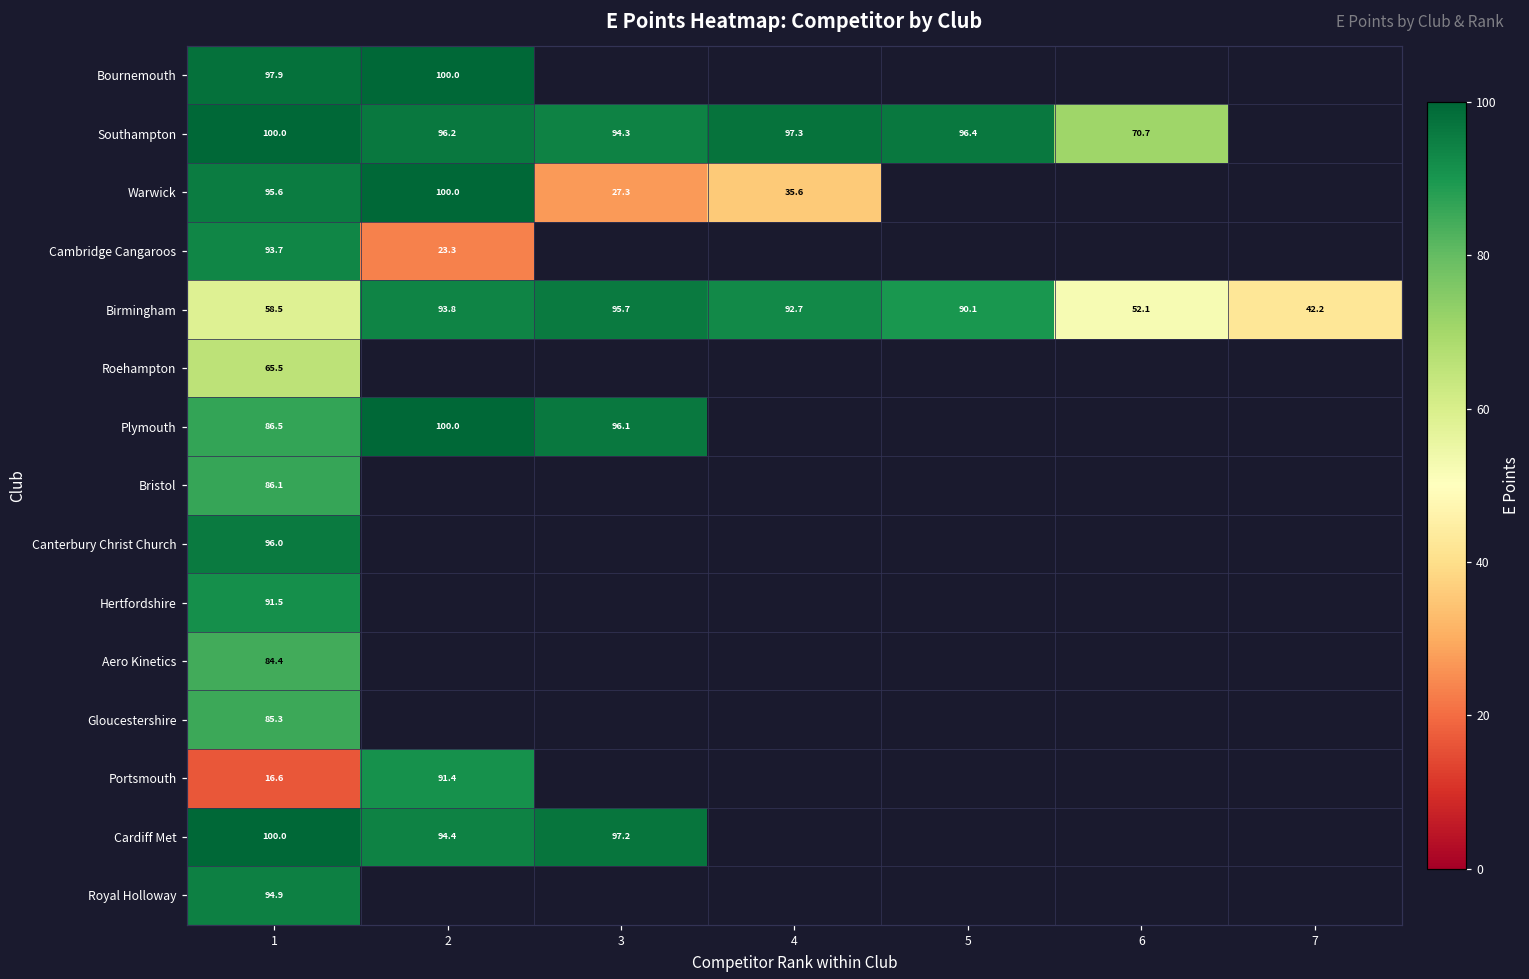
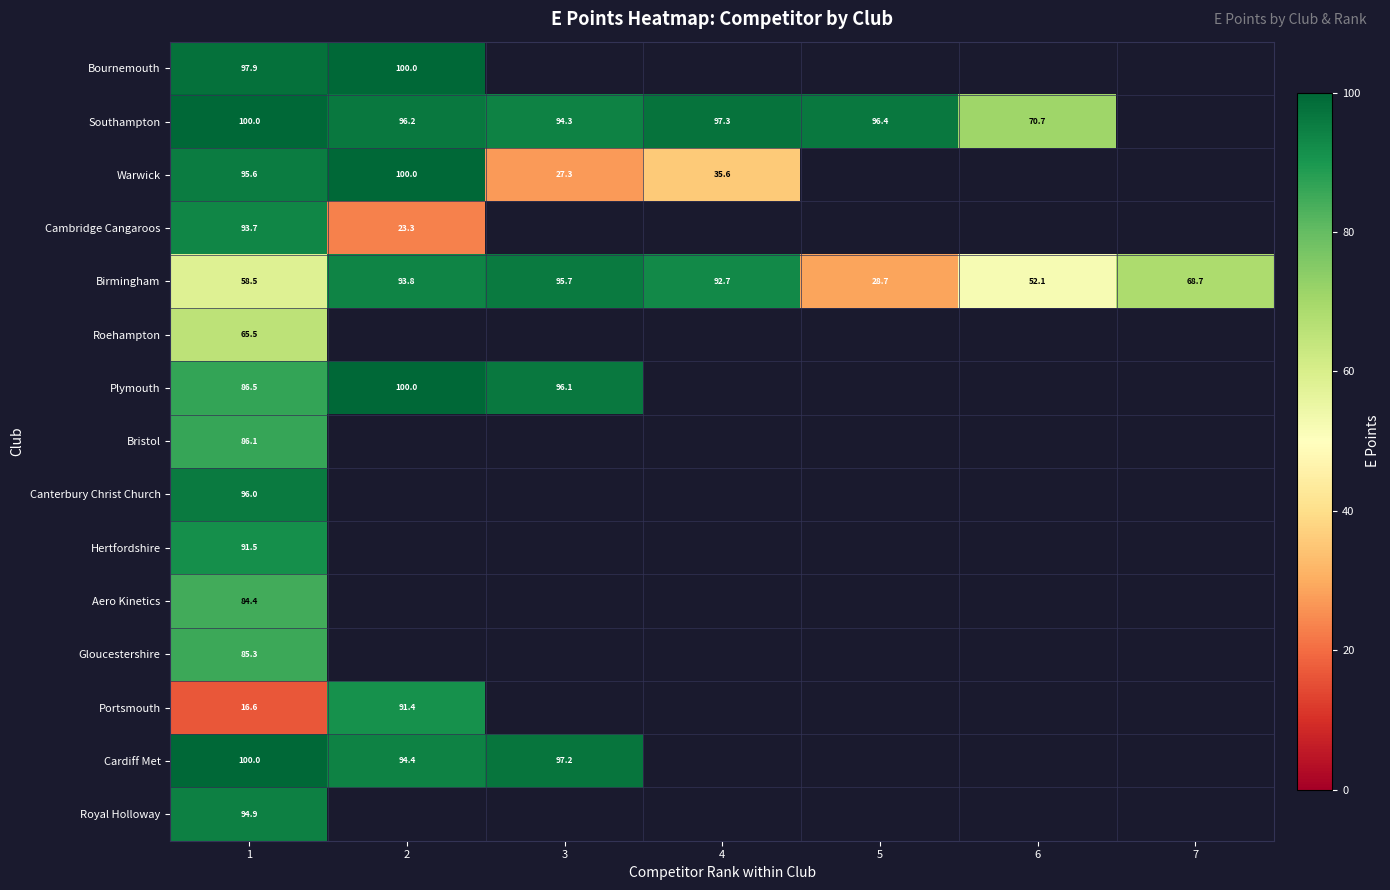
Birmingham, 5: 90.1 -> 28.7
Birmingham, 7: 42.2 -> 68.7
